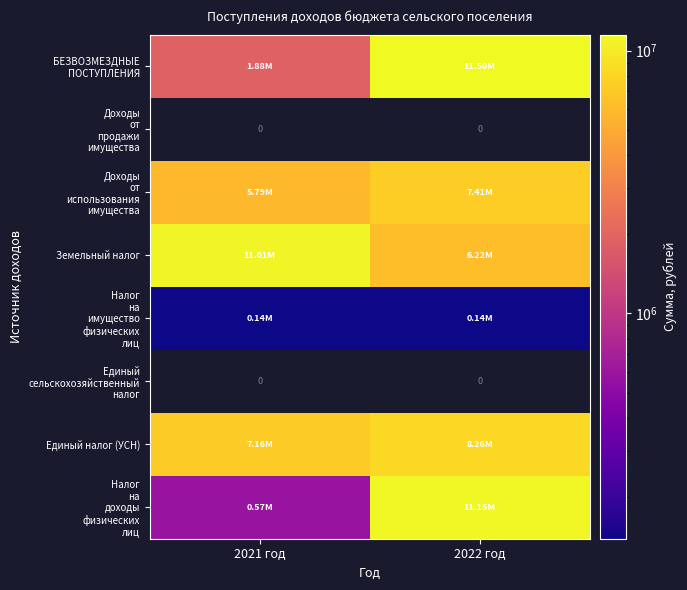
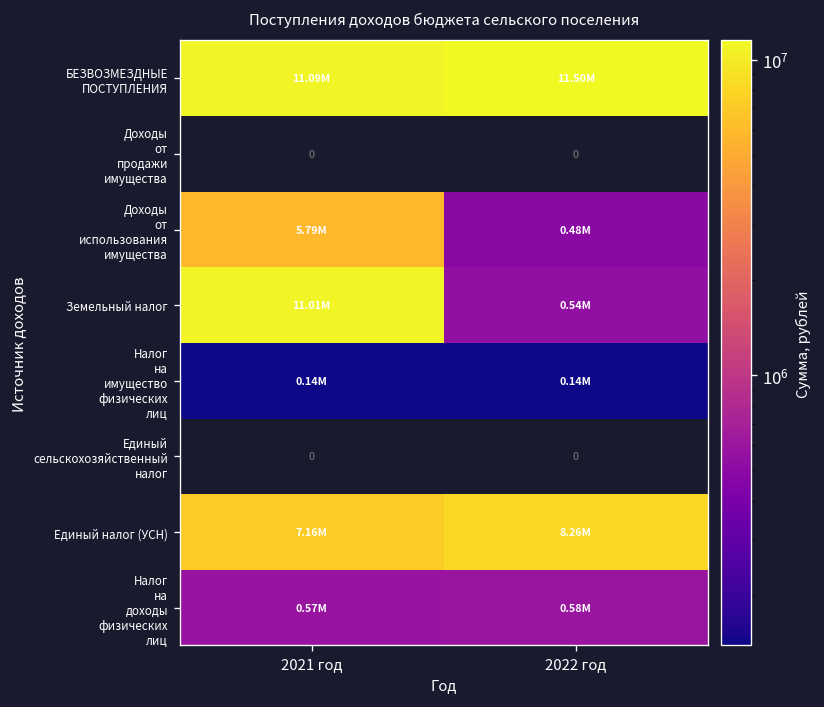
БЕЗВОЗМЕЗДНЫЕ ПОСТУПЛЕНИЯ, 2021 год: 1.88M -> 11.09M
Доходы от использования имущества, 2022 год: 7.41M -> 0.48M
Земельный налог, 2022 год: 6.22M -> 0.54M
Налог на доходы физических лиц, 2022 год: 11.15M -> 0.58M
